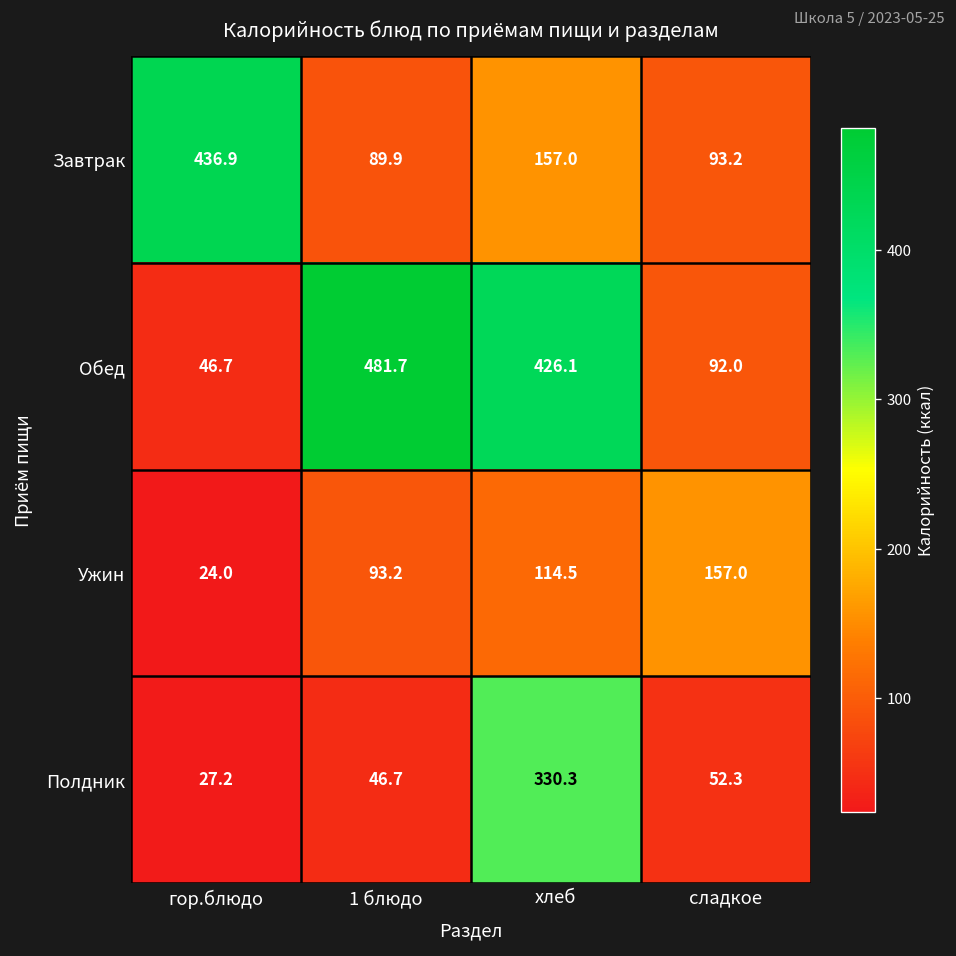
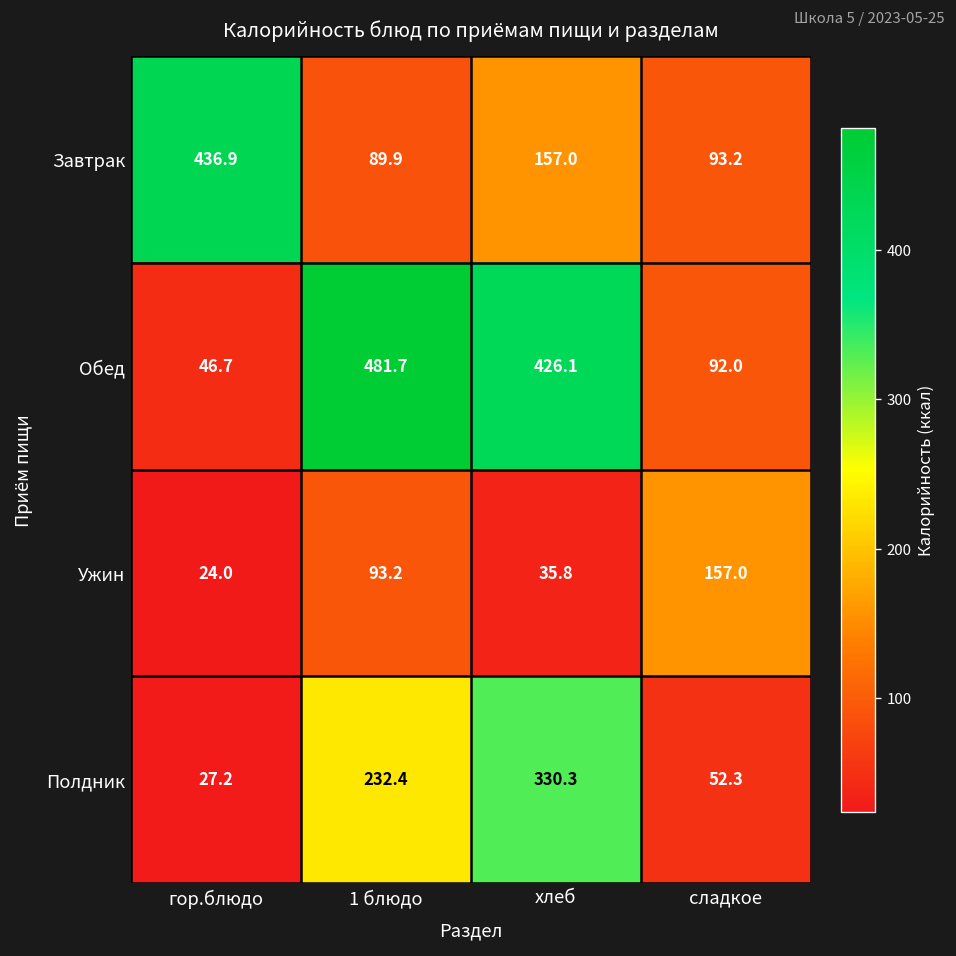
Ужин, хлеб: 114.5 -> 35.8
Полдник, 1 блюдо: 46.7 -> 232.4
